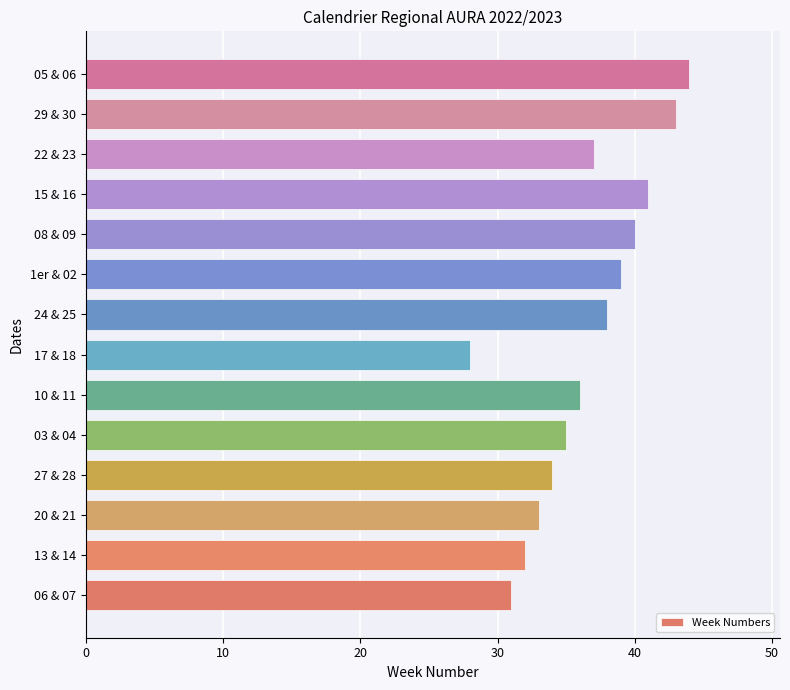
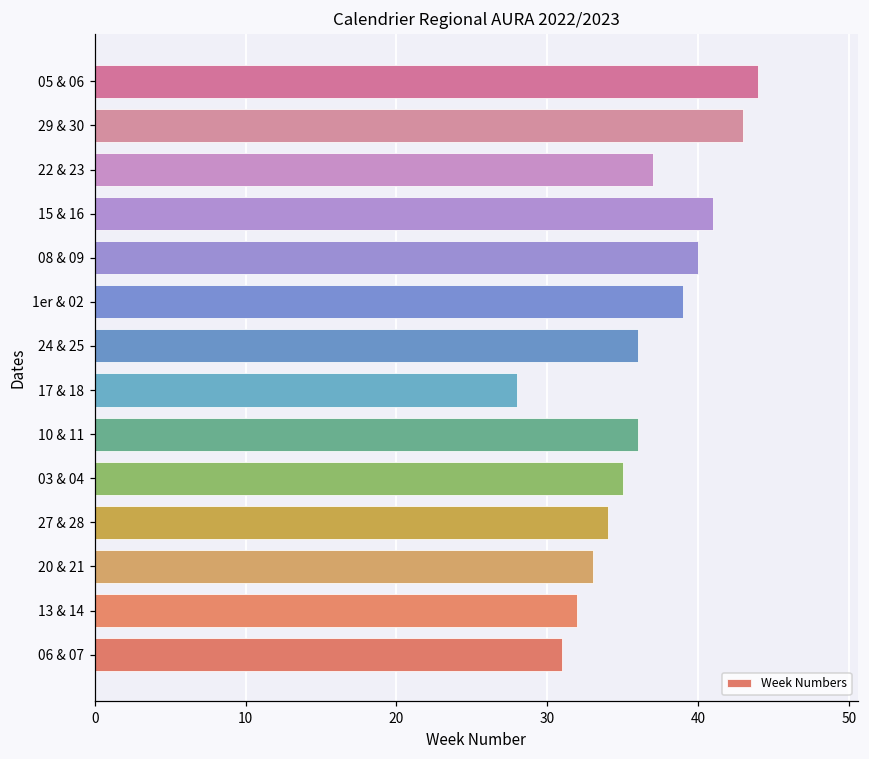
24 & 25: 38 -> 36
